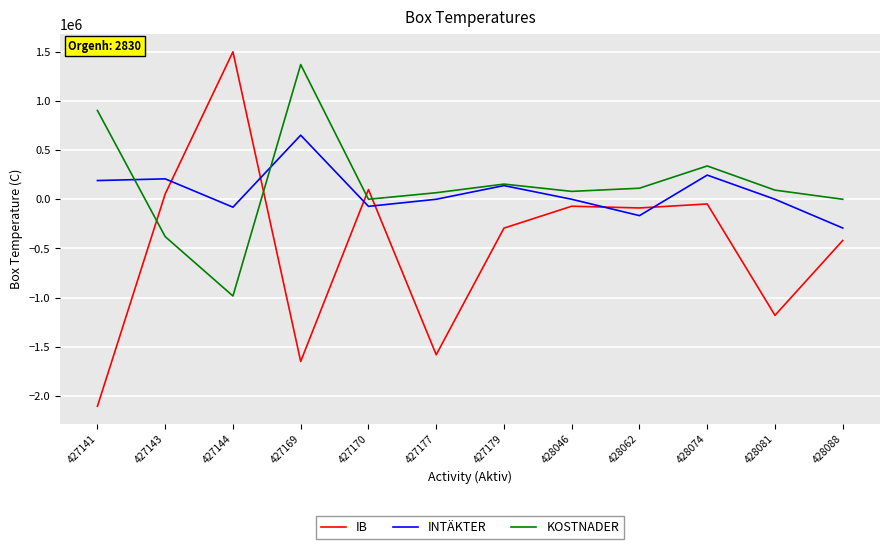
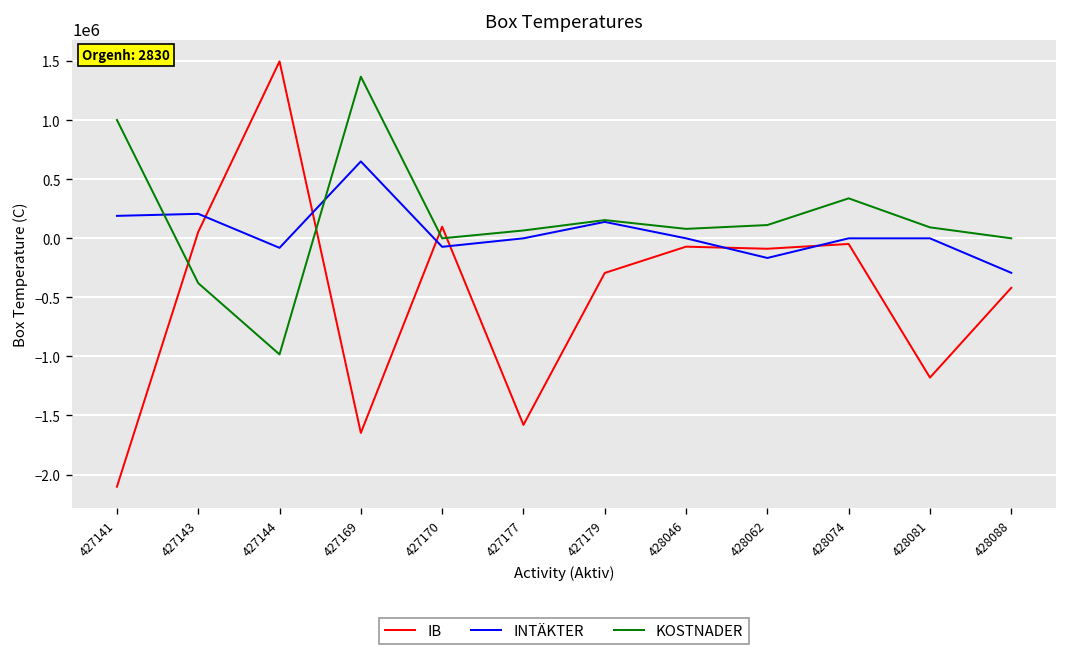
KOSTNADER, 427141: 900000 -> 1000000
INTÄKTER, 428074: 200000 -> 0
